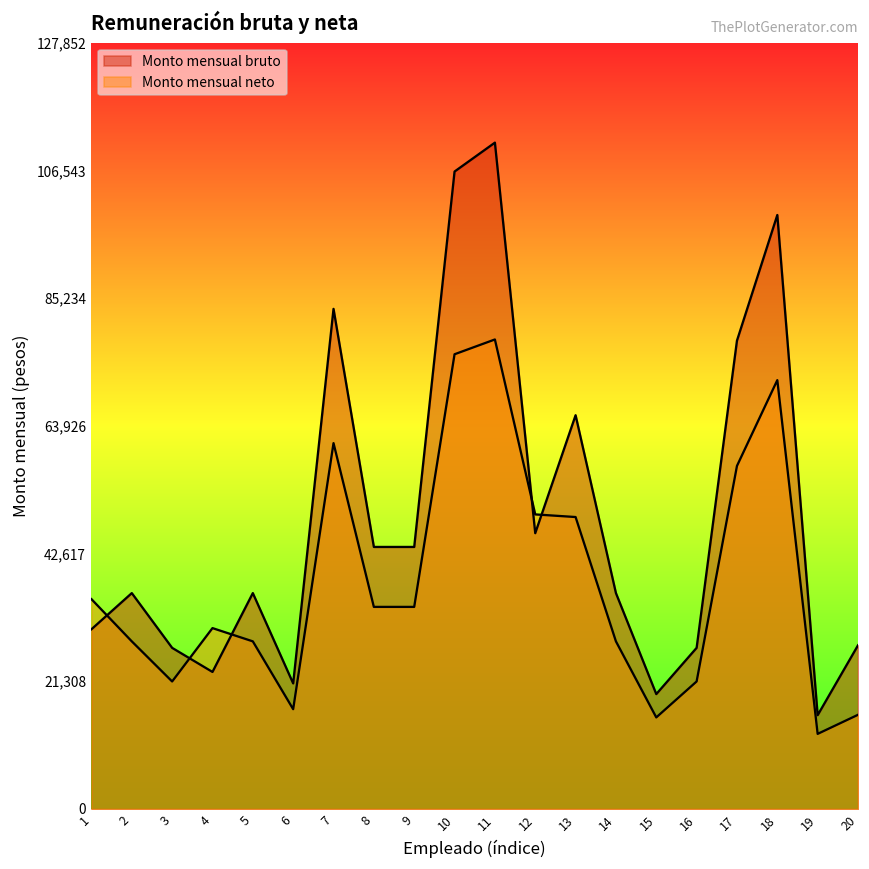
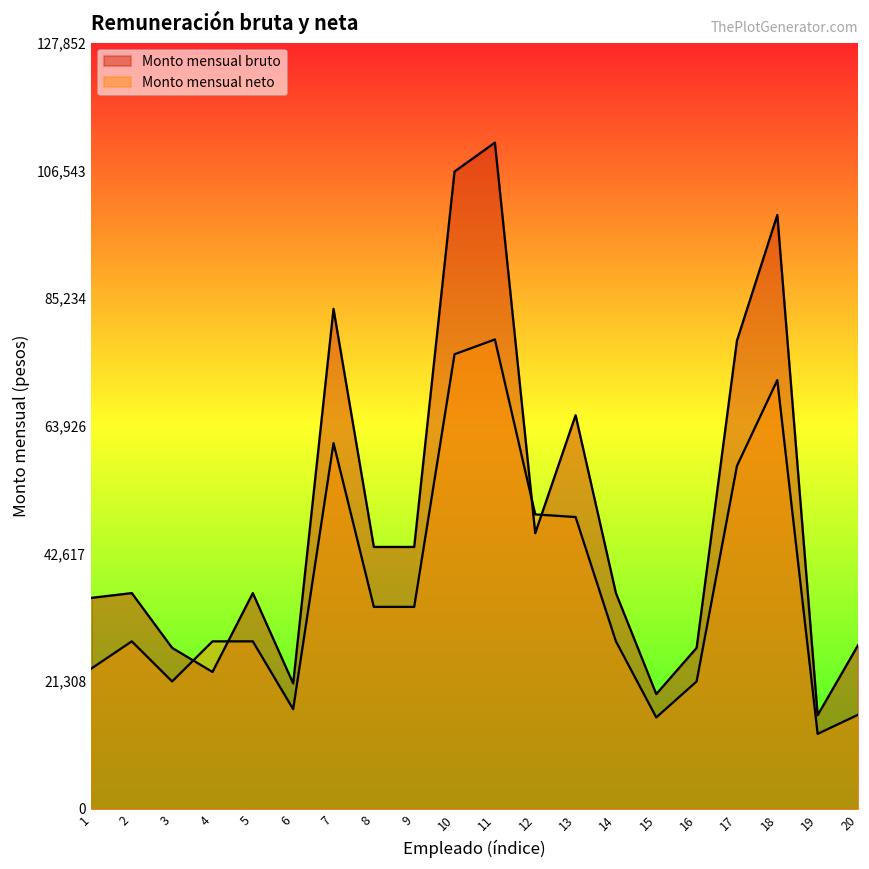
Monto mensual bruto, 1: 30,000 -> 35,000
Monto mensual neto, 1: 35,000 -> 23,000
Monto mensual neto, 4: 30,000 -> 28,000
